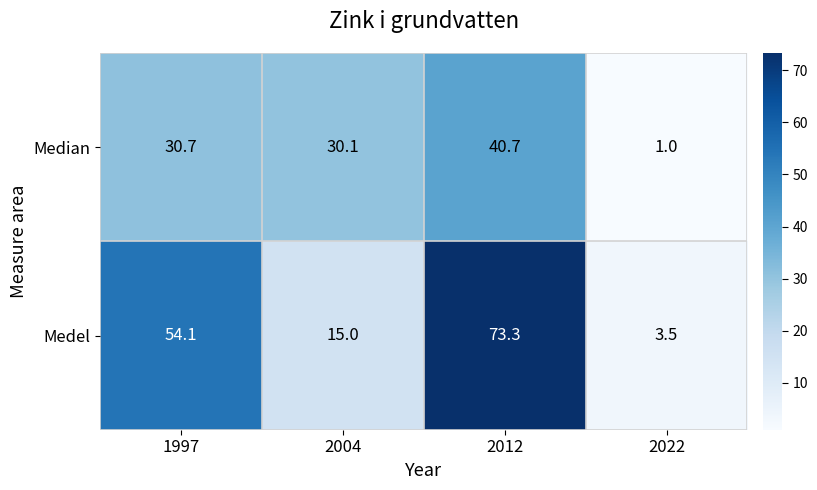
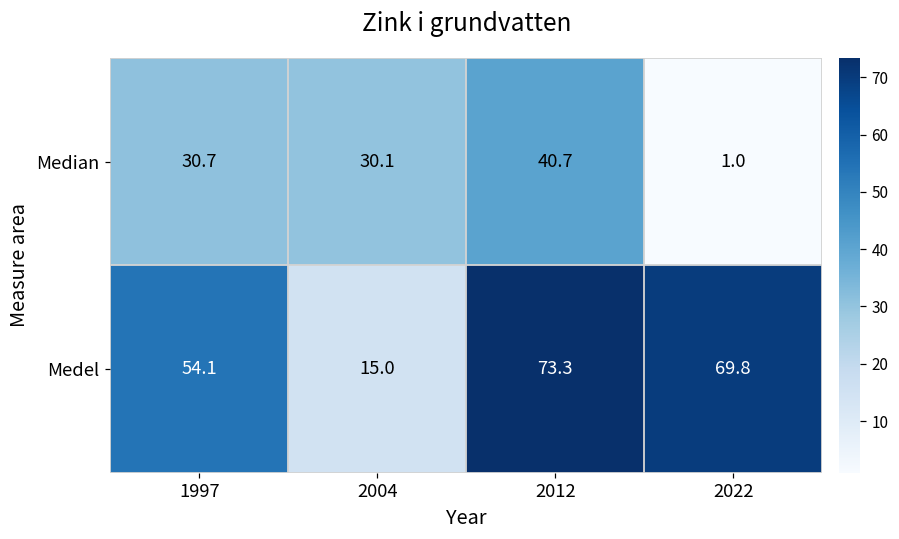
Medel, 2022: 3.5 -> 69.8
